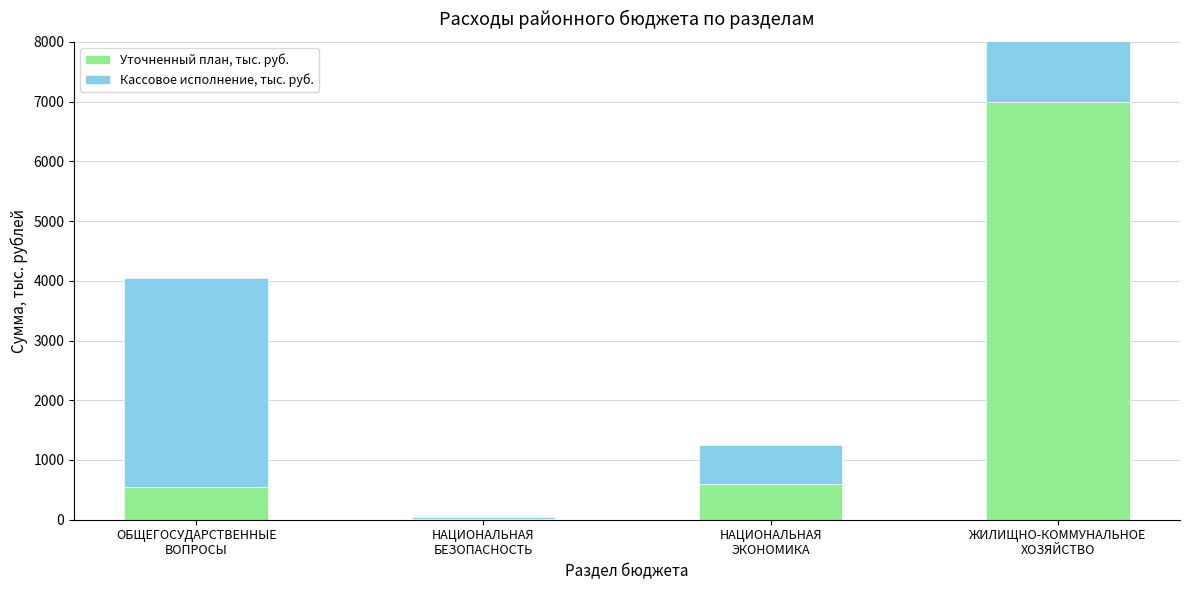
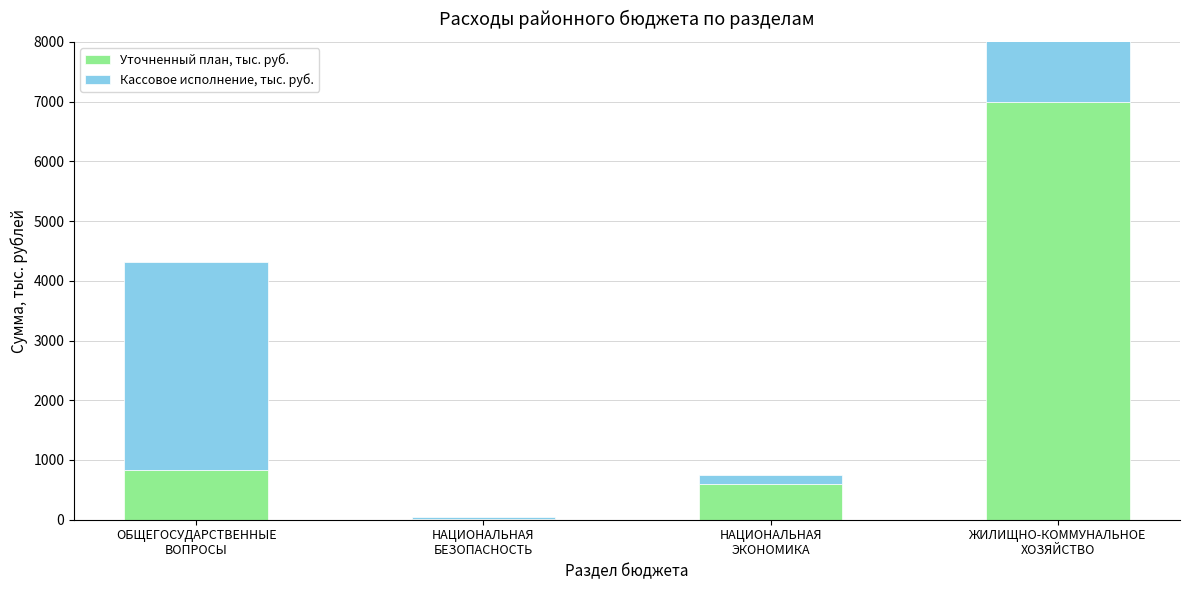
Уточненный план, тыс. руб., ОБЩЕГОСУДАРСТВЕННЫЕ ВОПРОСЫ: 600 -> 800
Кассовое исполнение, тыс. руб., НАЦИОНАЛЬНАЯ ЭКОНОМИКА: 700 -> 100
